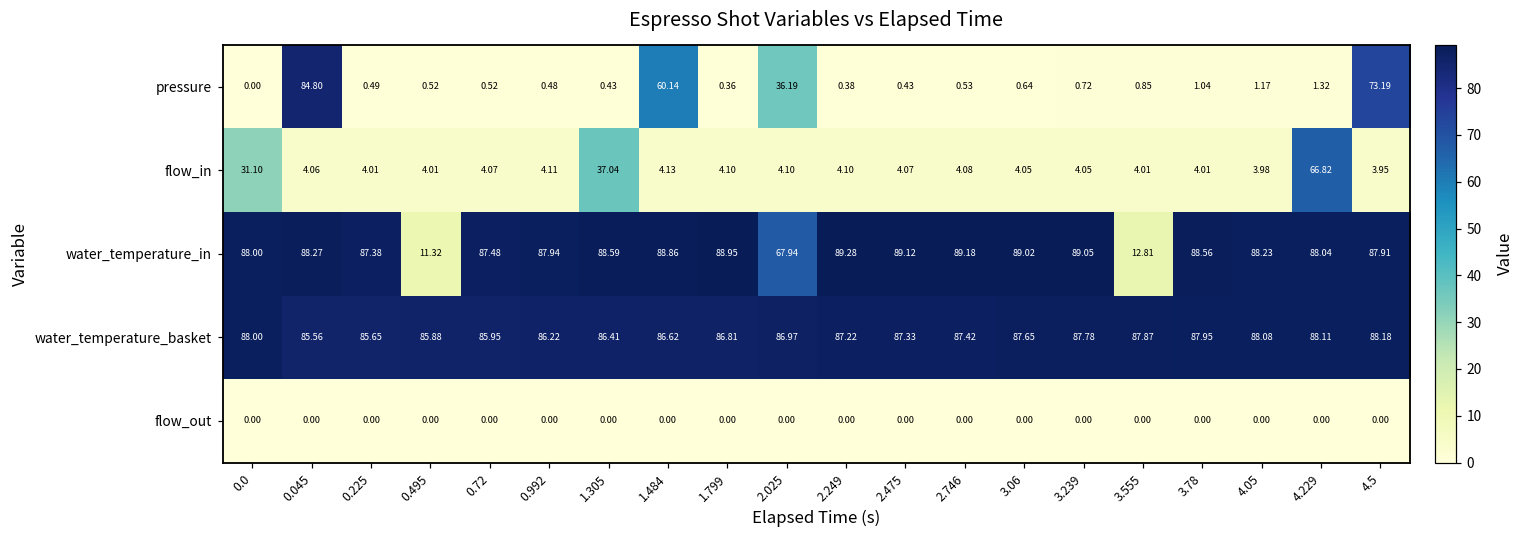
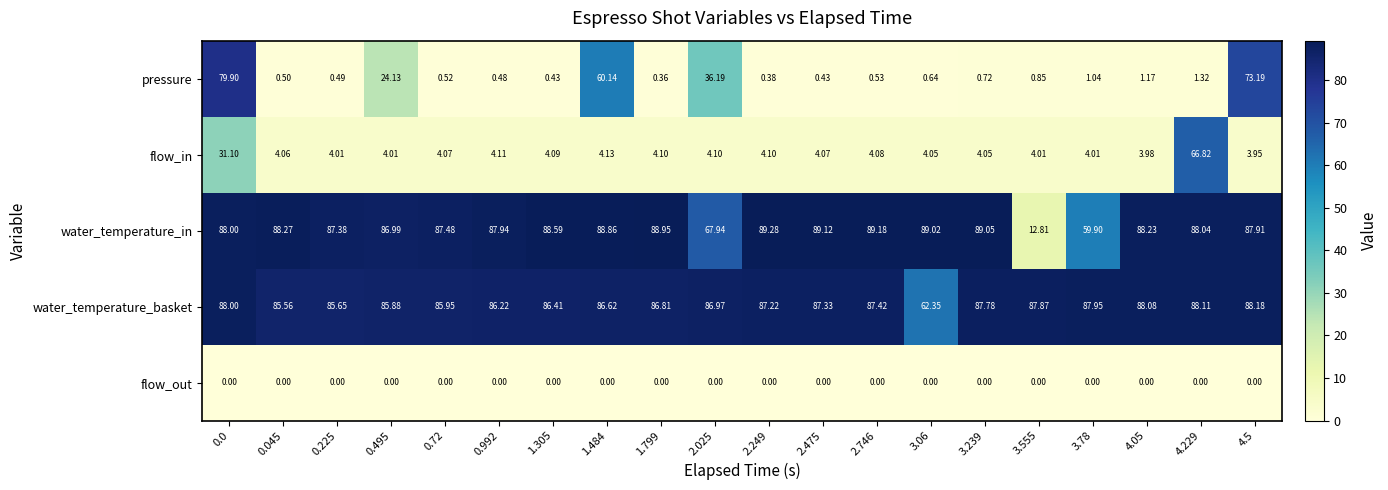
pressure, 0.0: 0.00 -> 79.90
pressure, 0.045: 84.80 -> 0.50
pressure, 0.495: 0.52 -> 24.13
flow_in, 1.305: 37.04 -> 4.09
water_temperature_in, 0.495: 11.32 -> 86.99
water_temperature_in, 3.78: 88.56 -> 59.90
water_temperature_basket, 3.06: 87.65 -> 62.35
